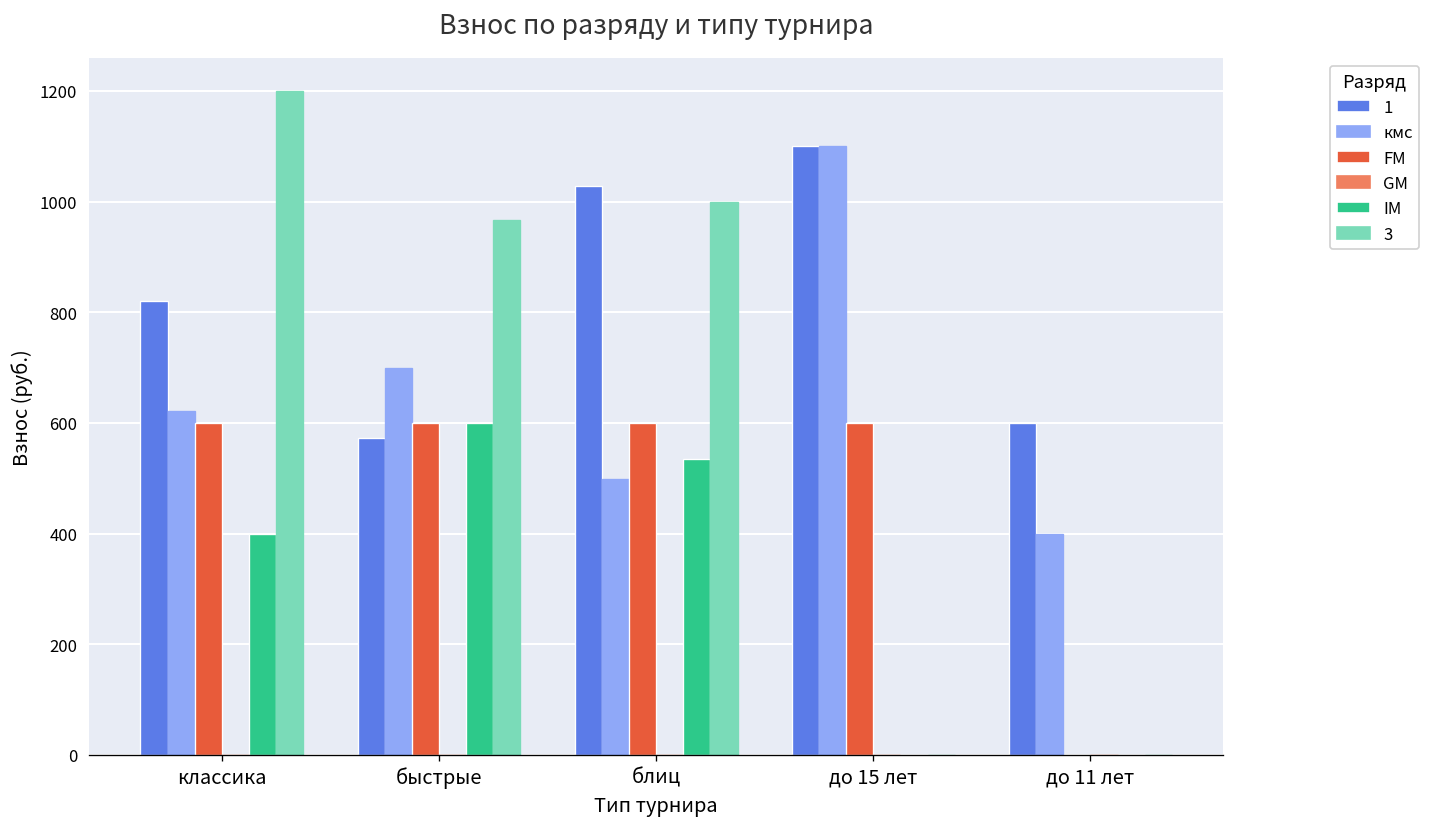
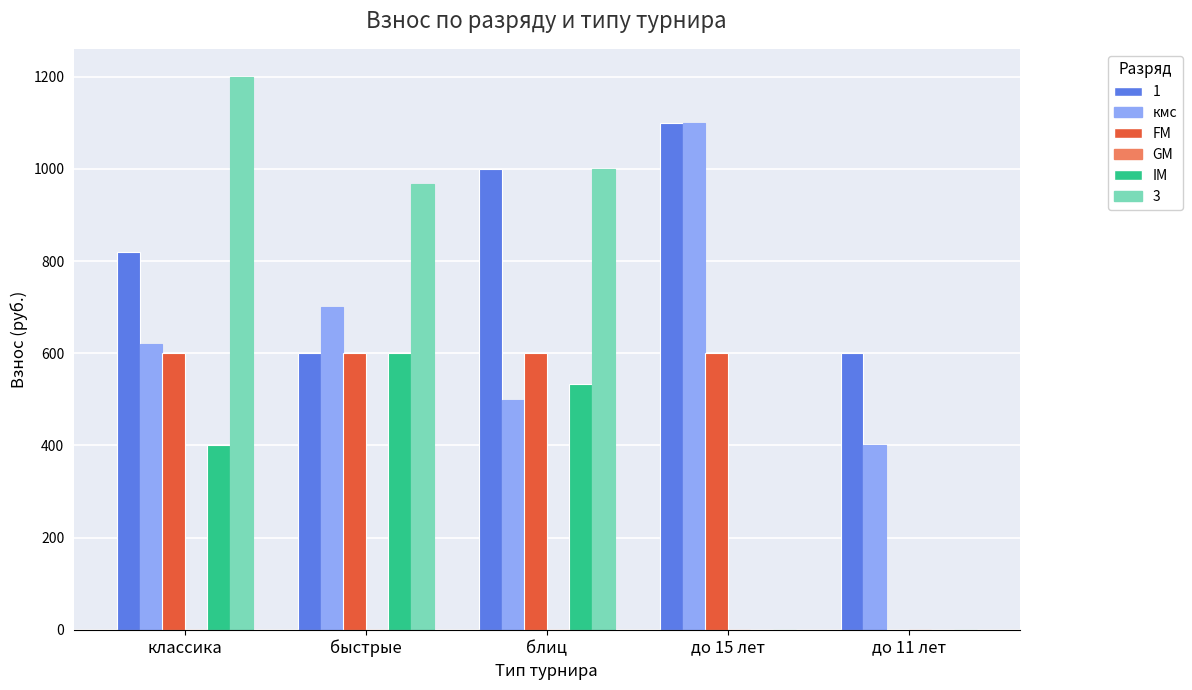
1, быстрые: 570 -> 600
1, блиц: 1030 -> 1000
